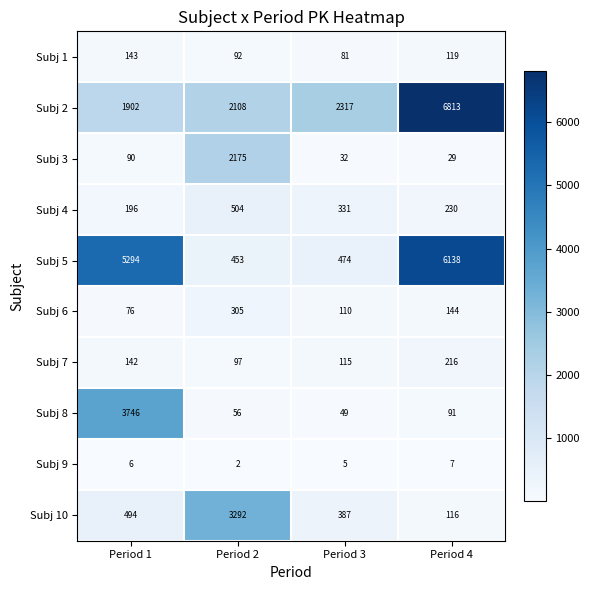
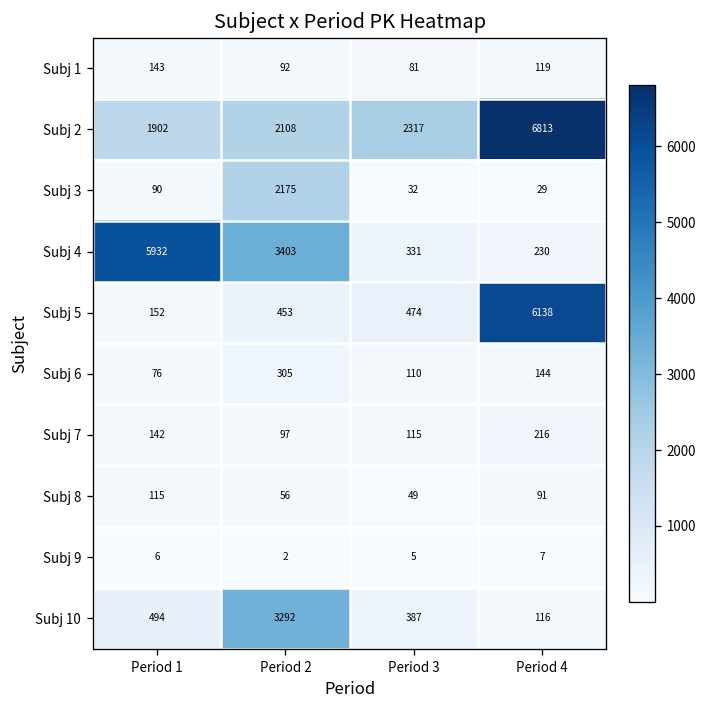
Subj 4, Period 1: 196 -> 5932
Subj 4, Period 2: 504 -> 3403
Subj 5, Period 1: 5294 -> 152
Subj 8, Period 1: 3746 -> 115
